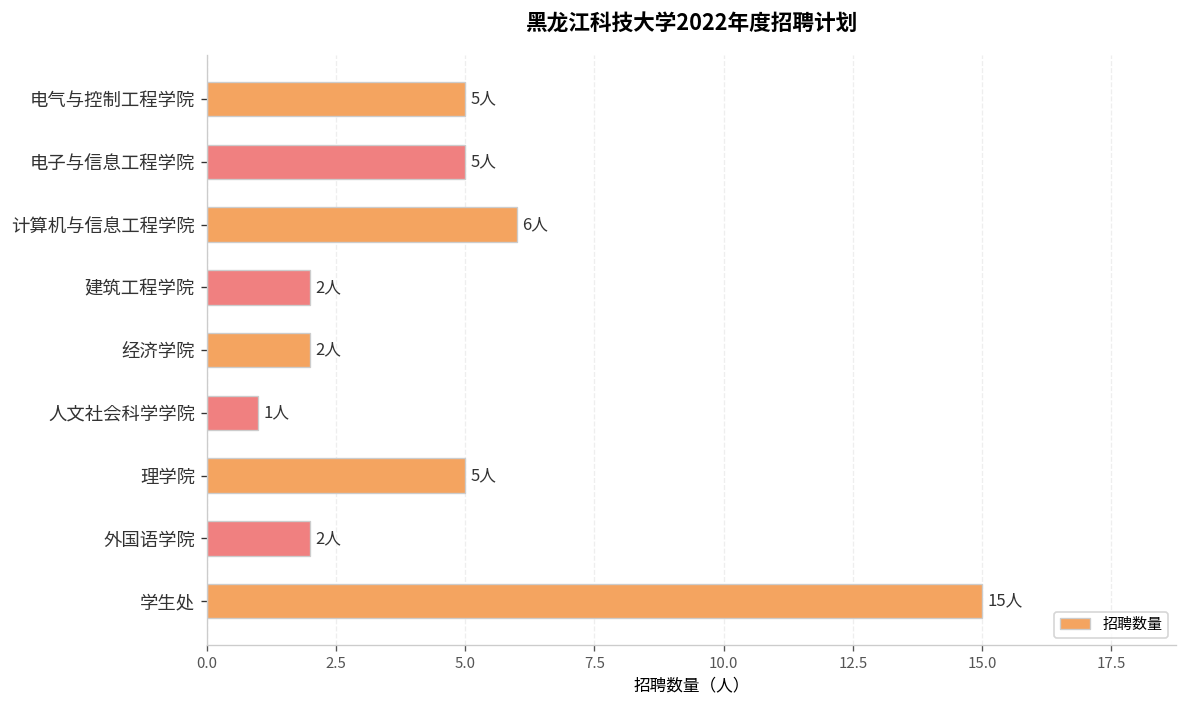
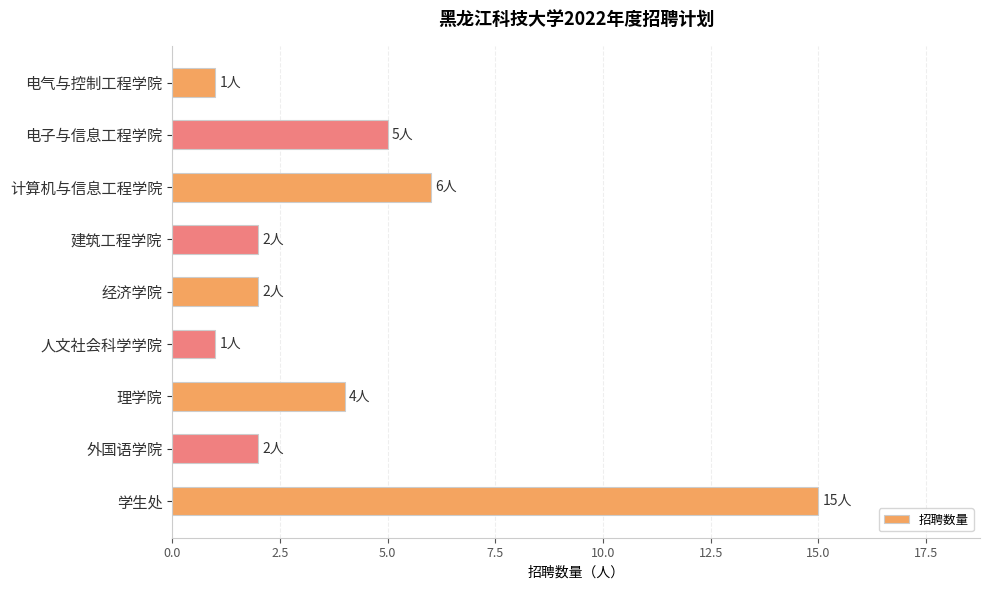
电气与控制工程学院: 5人 -> 1人
理学院: 5人 -> 4人
